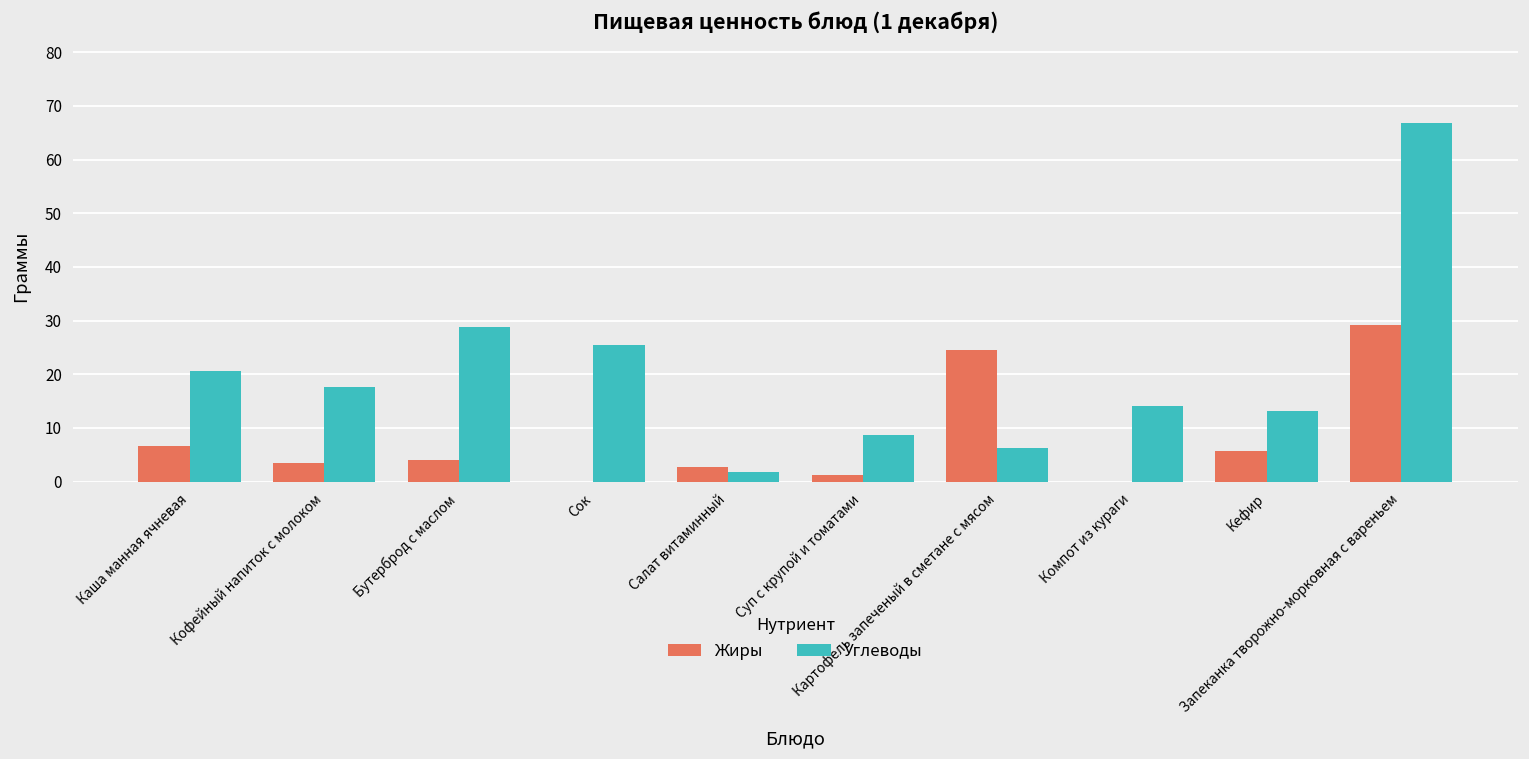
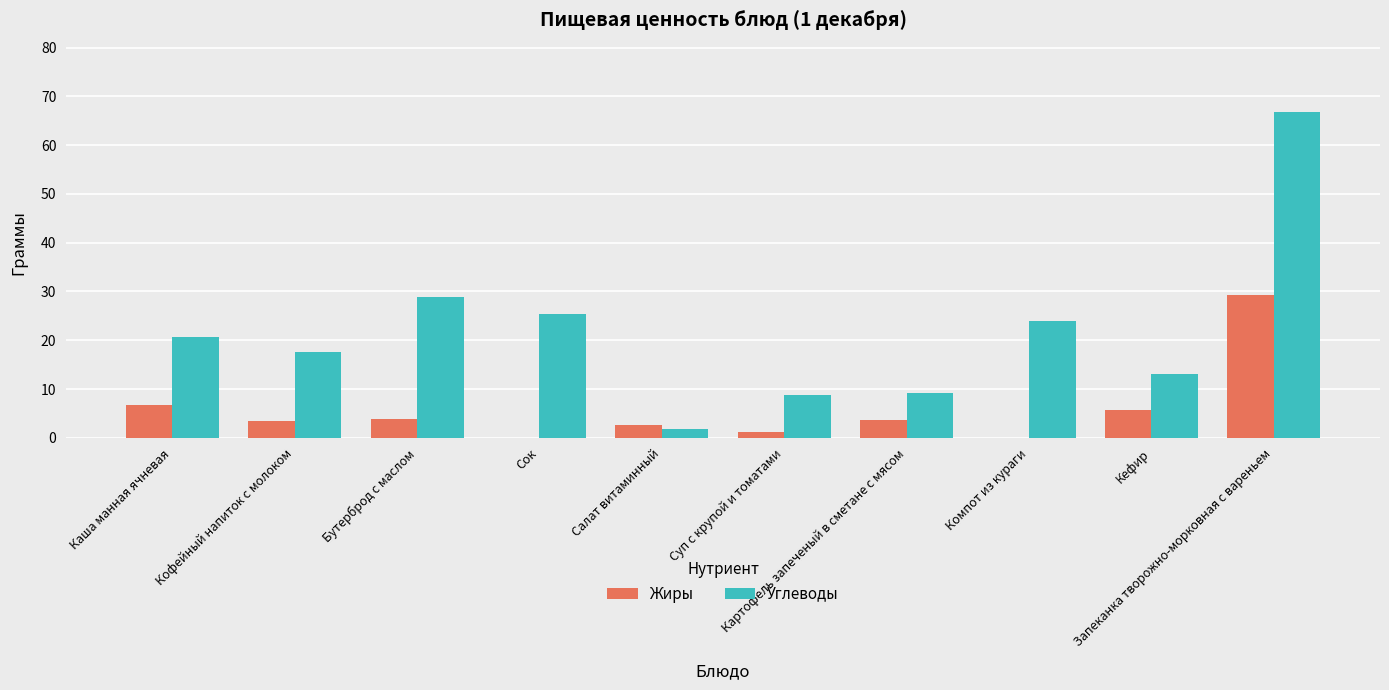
Жиры, Картофель запеченый в сметане с мясом: 25 -> 4
Углеводы, Картофель запеченый в сметане с мясом: 6 -> 9
Углеводы, Компот из кураги: 14 -> 24
